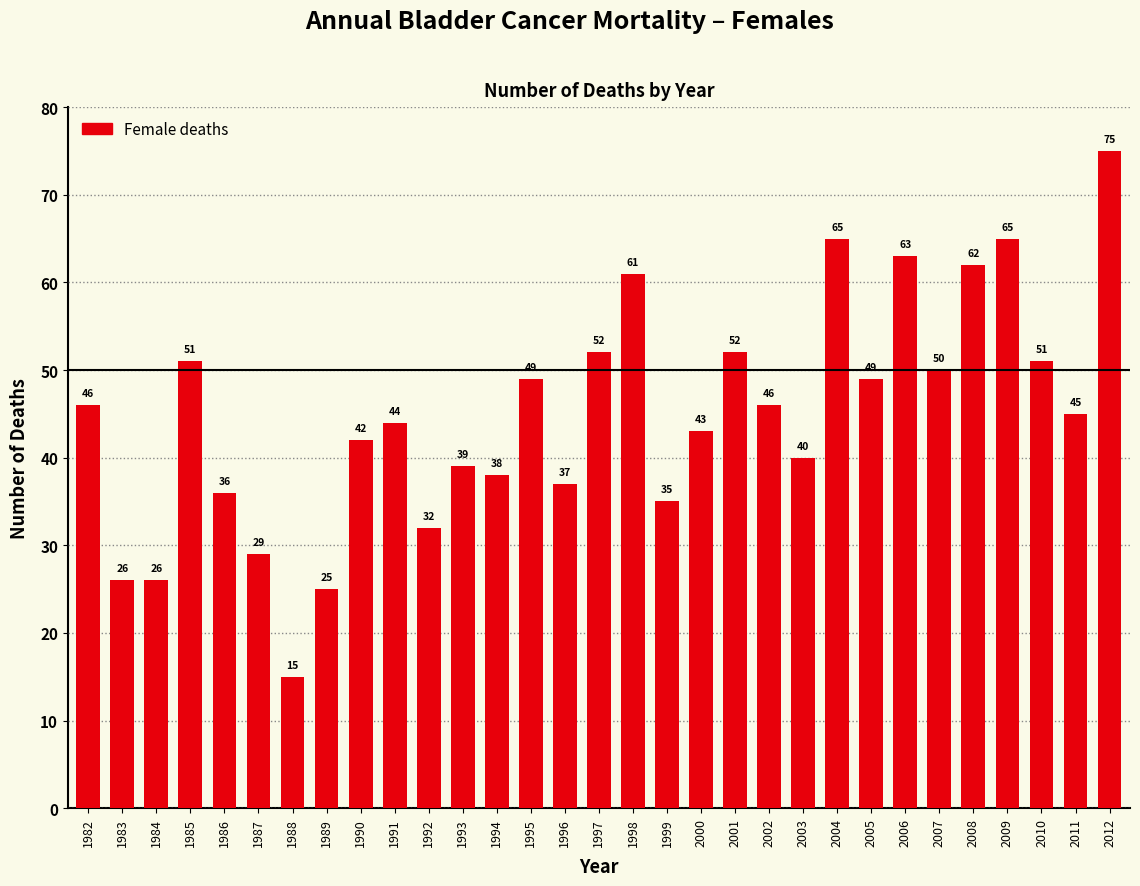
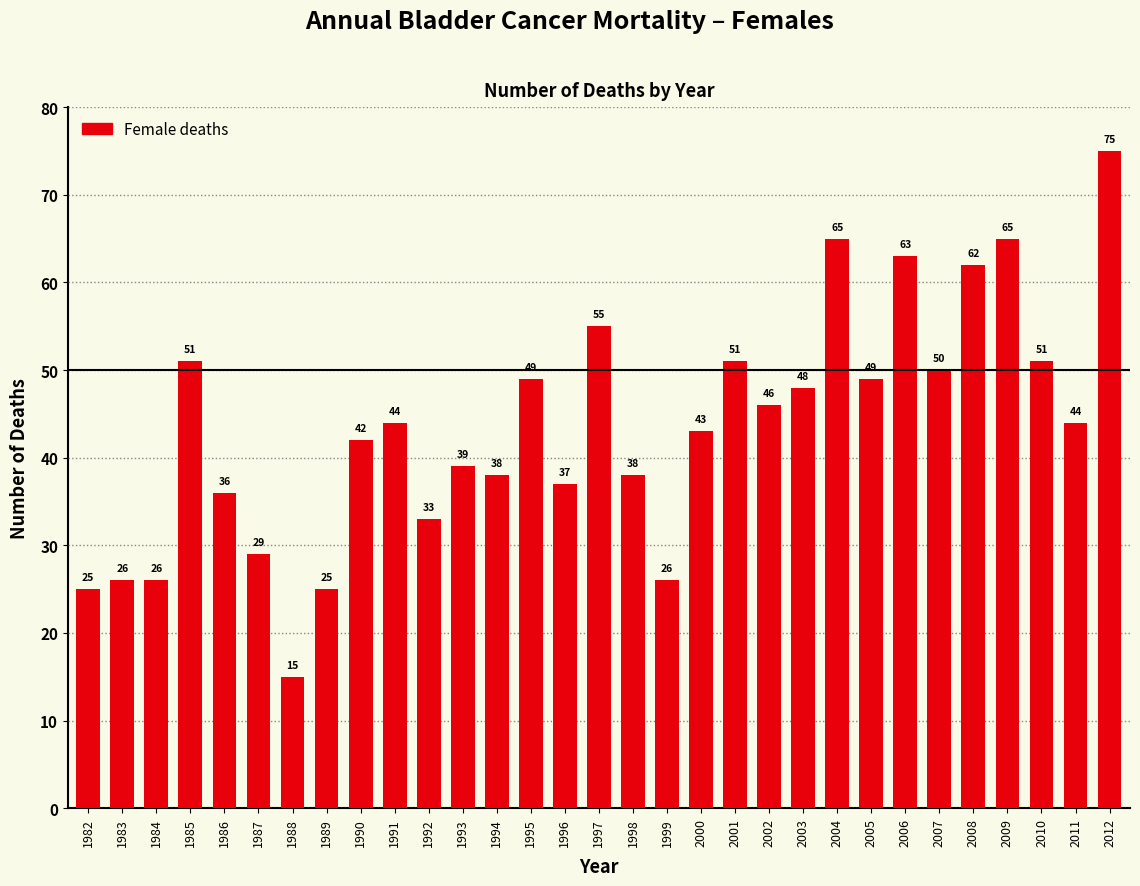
1982: 46 -> 25
1992: 32 -> 33
1997: 52 -> 55
1998: 61 -> 38
1999: 35 -> 26
2001: 52 -> 51
2003: 40 -> 48
2011: 45 -> 44
